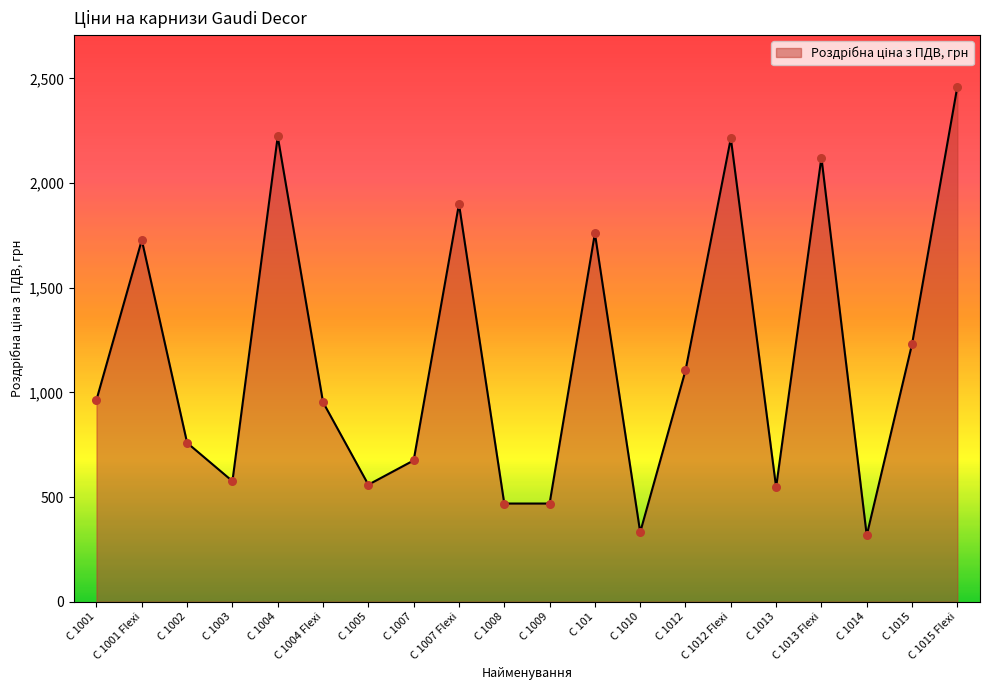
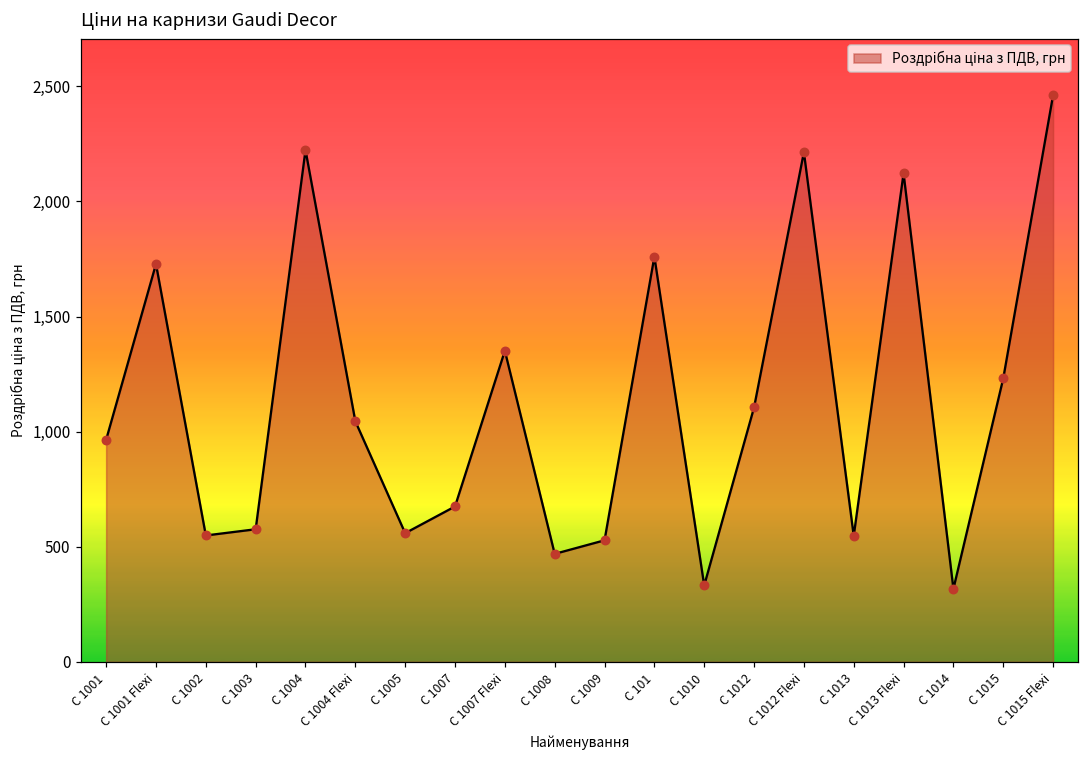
C 1002: 760 -> 550
C 1004 Flexi: 950 -> 1,050
C 1007 Flexi: 1,900 -> 1,350
C 1009: 470 -> 530
